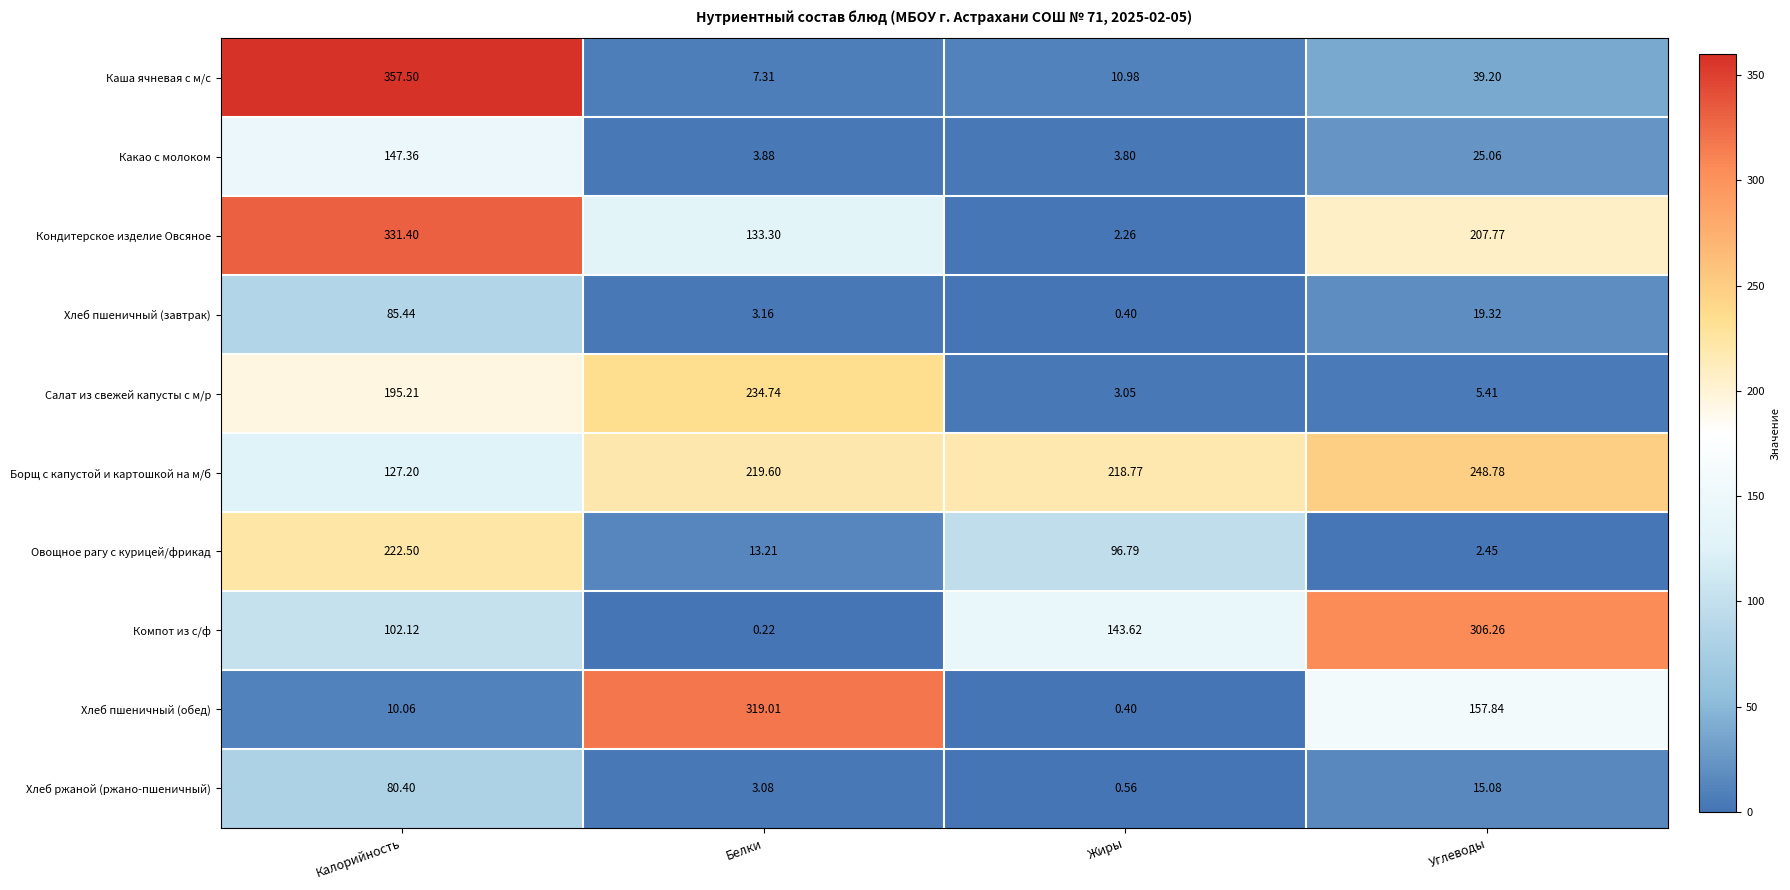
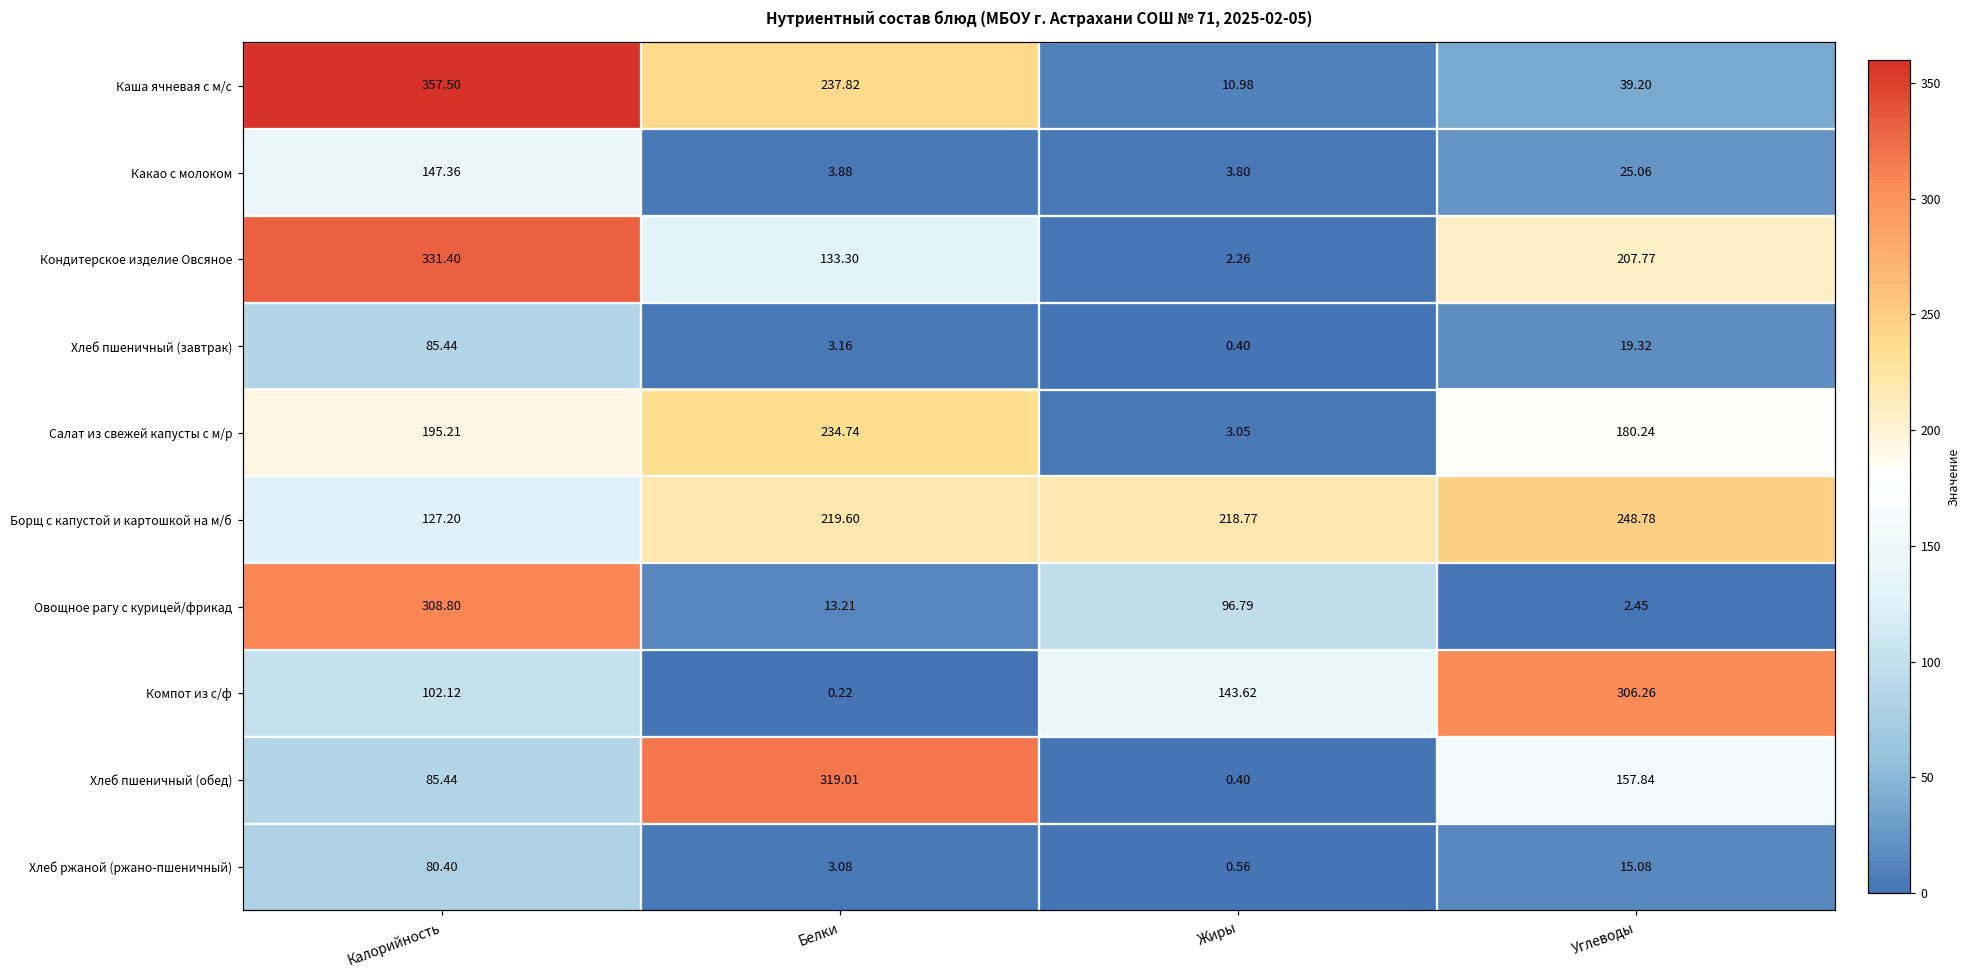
Каша ячневая с м/с, Белки: 7.31 -> 237.82
Салат из свежей капусты с м/р, Углеводы: 5.41 -> 180.24
Овощное рагу с курицей/фрикад, Калорийность: 222.50 -> 308.80
Хлеб пшеничный (обед), Калорийность: 10.06 -> 85.44
